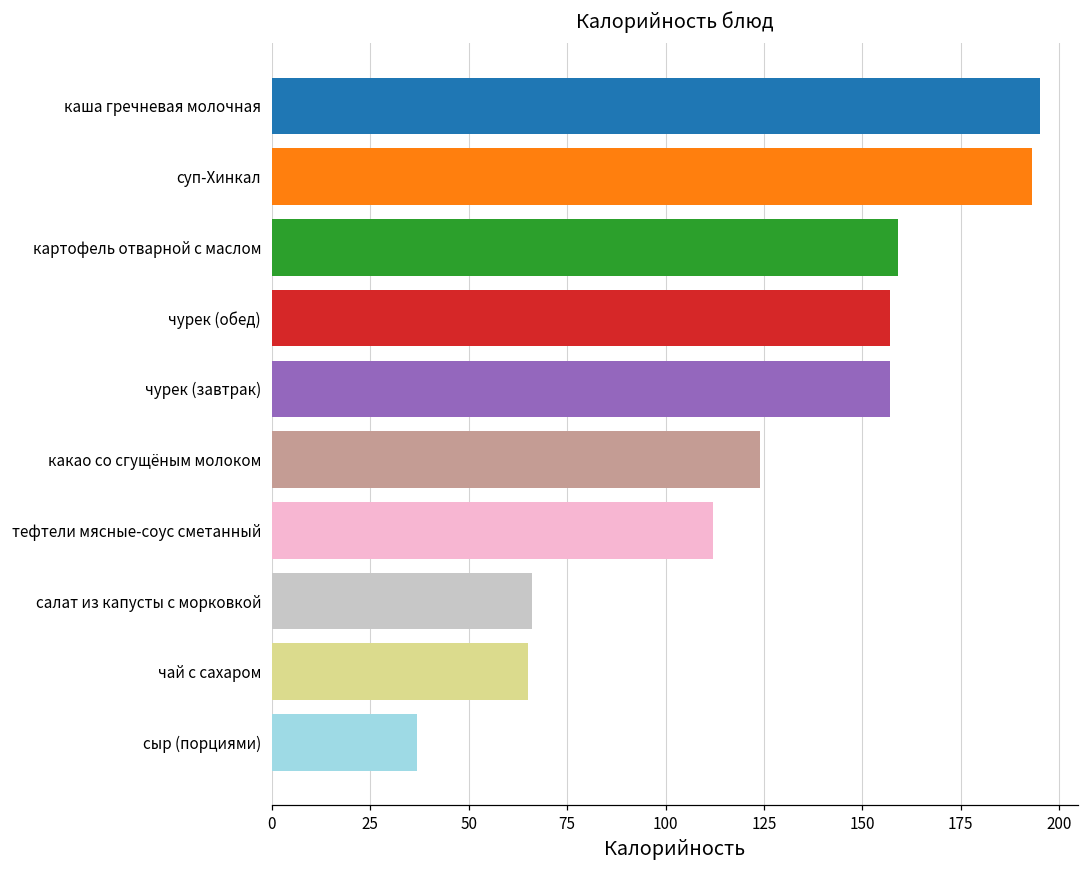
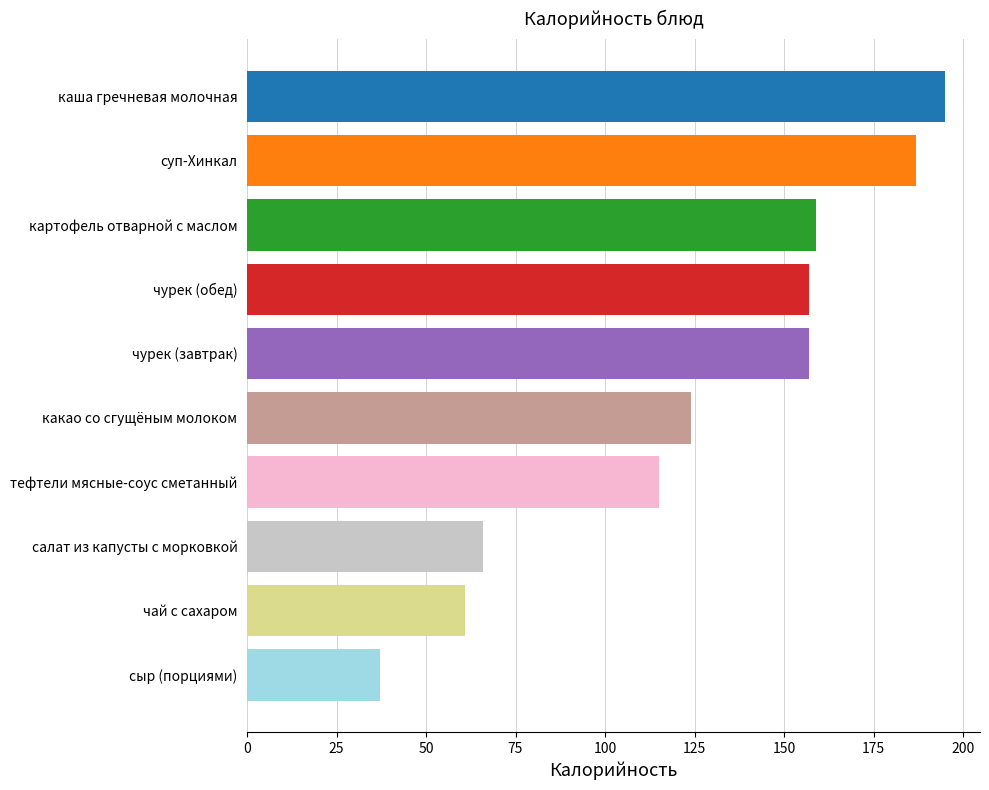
суп-Хинкал: 193 -> 187
тефтели мясные-соус сметанный: 112 -> 115
чай с сахаром: 65 -> 61
